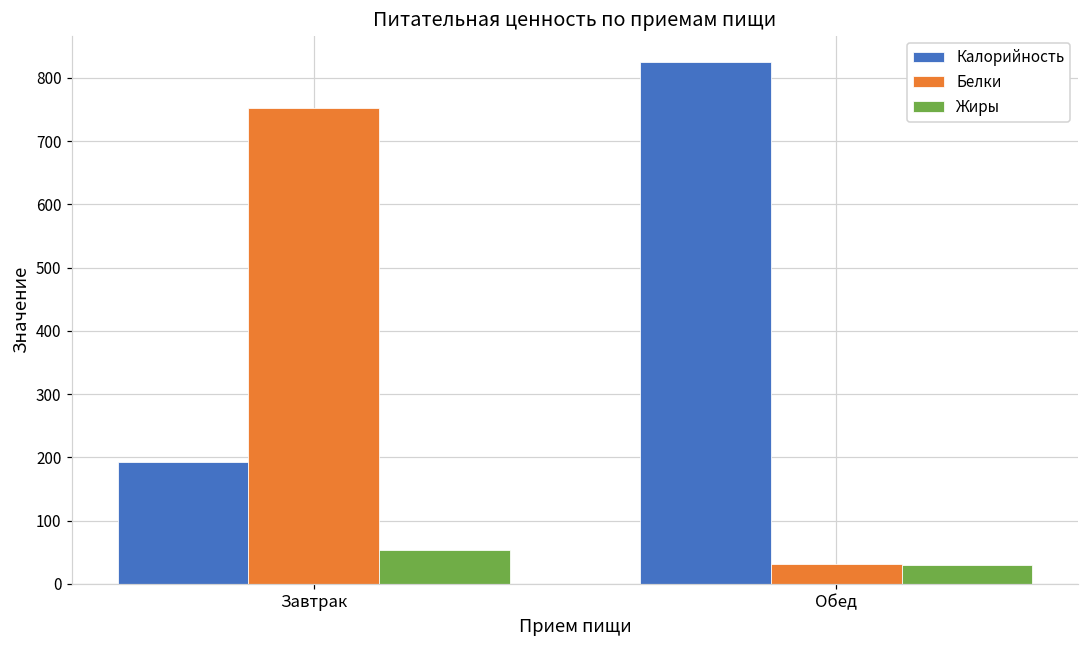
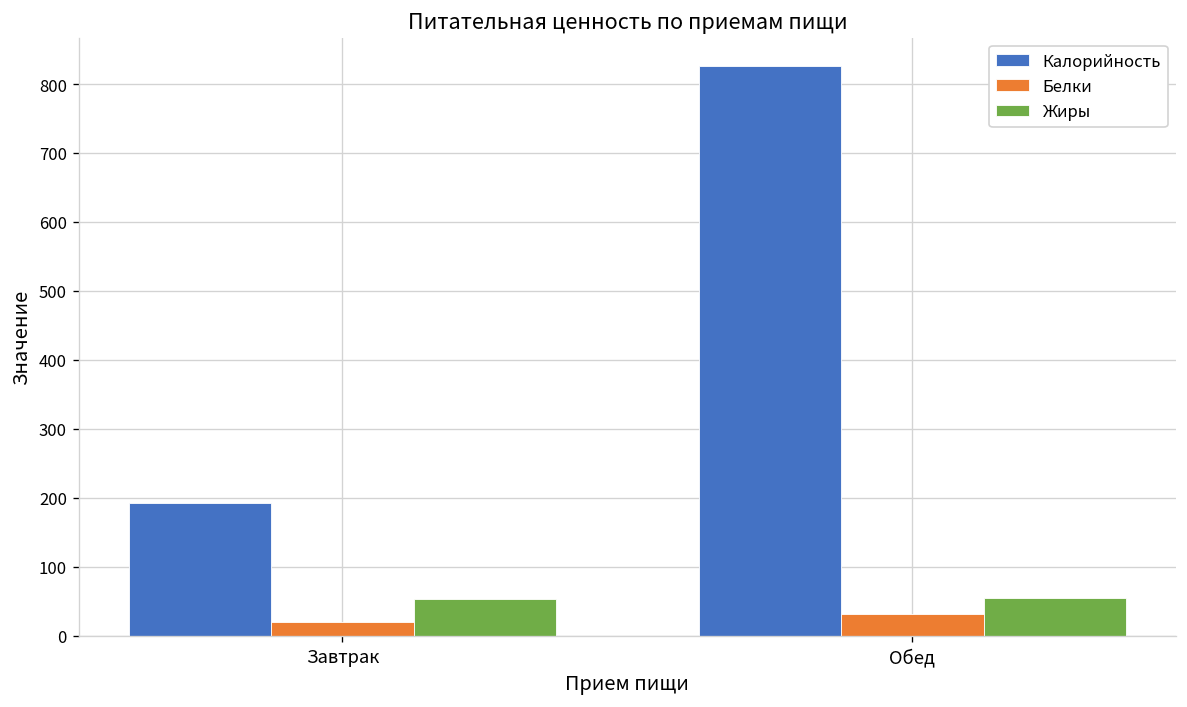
Белки, Завтрак: 750 -> 20
Жиры, Обед: 30 -> 60
